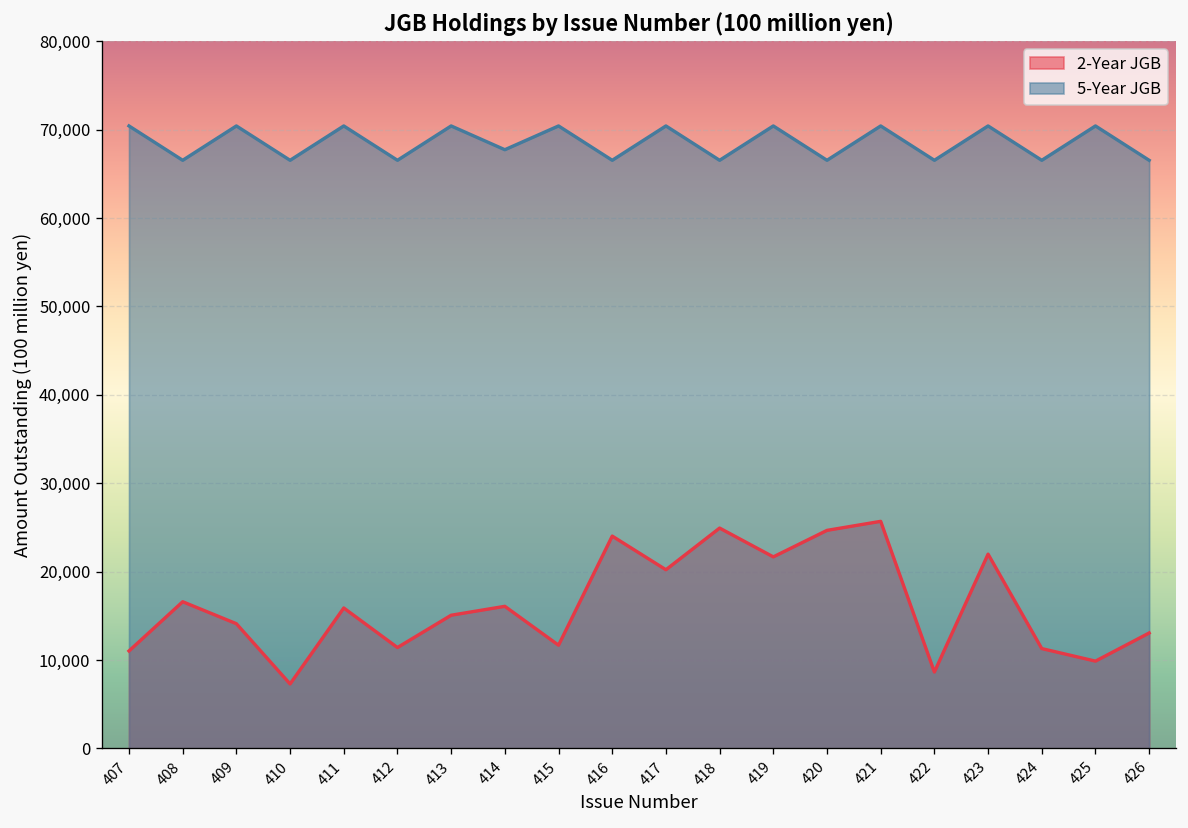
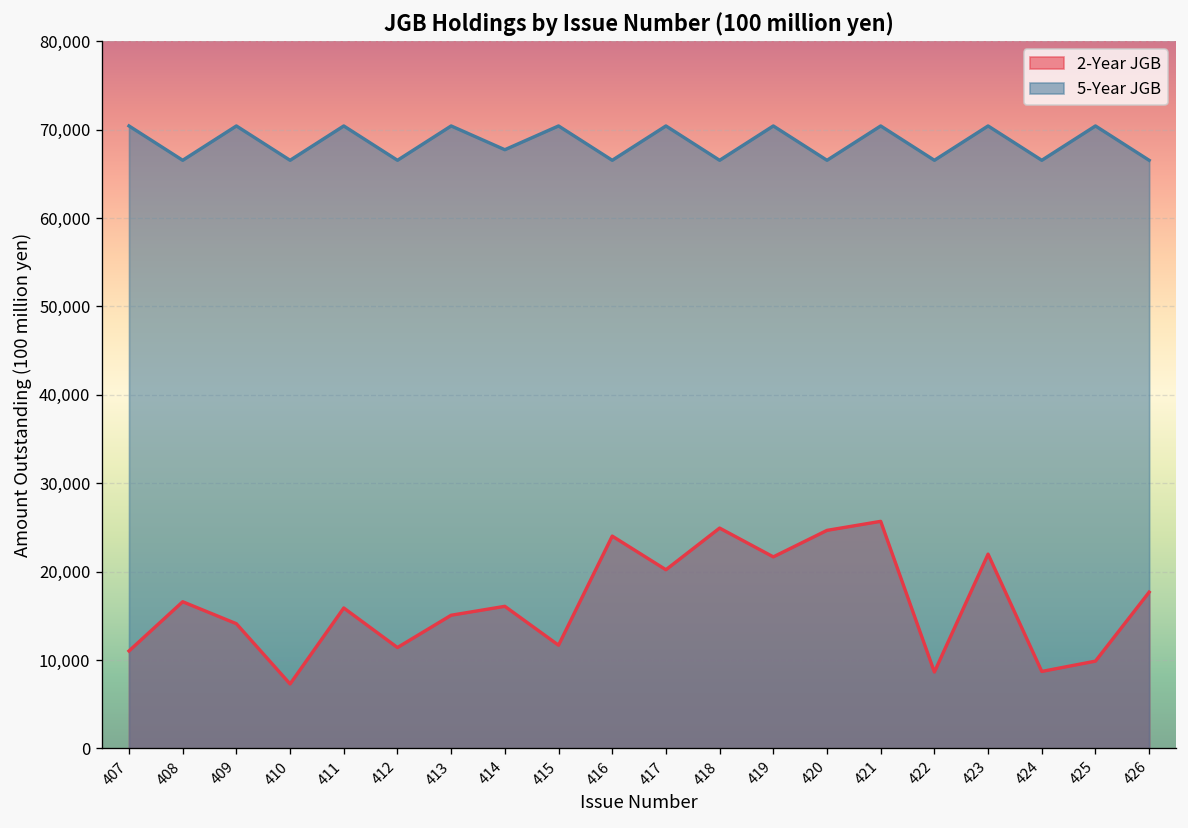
2-Year JGB, 424: 11,000 -> 9,000
2-Year JGB, 426: 13,000 -> 18,000
